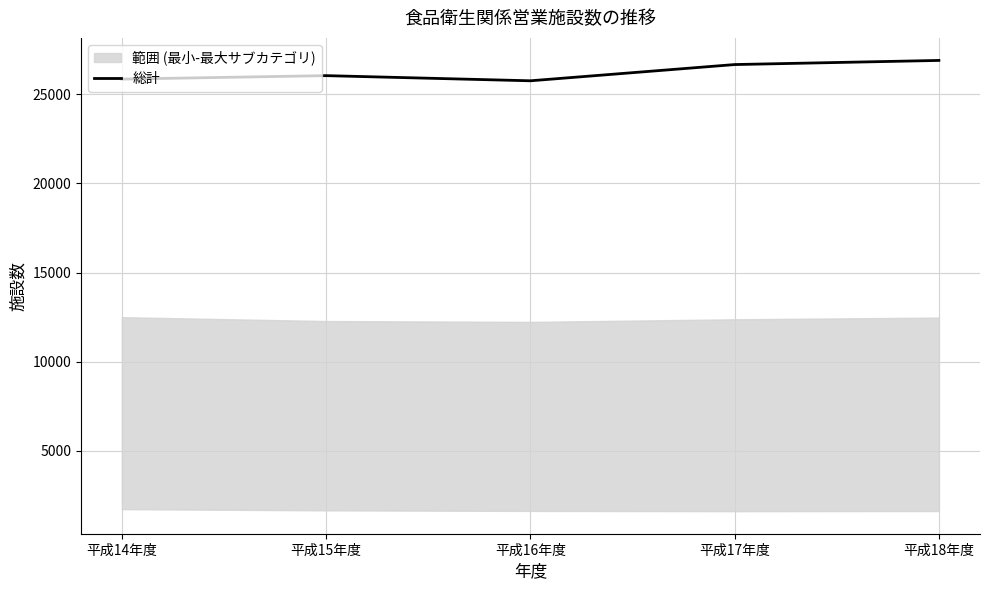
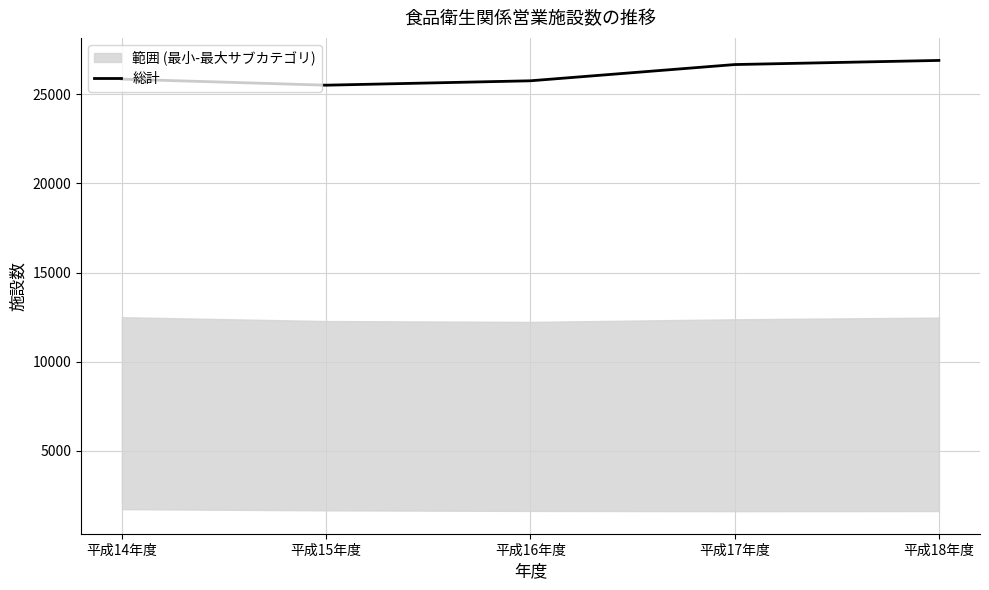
総計, 平成15年度: 26100 -> 25500
